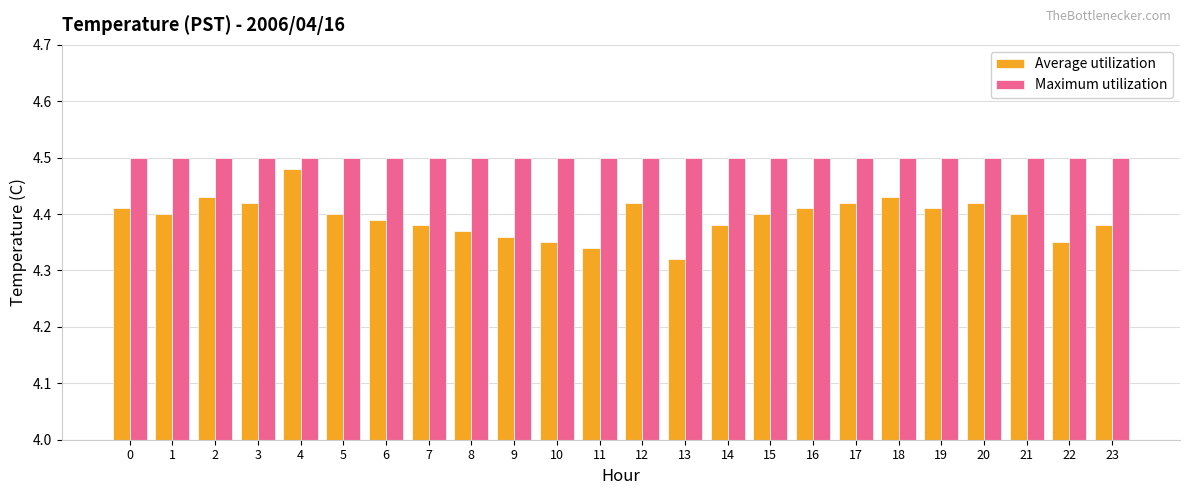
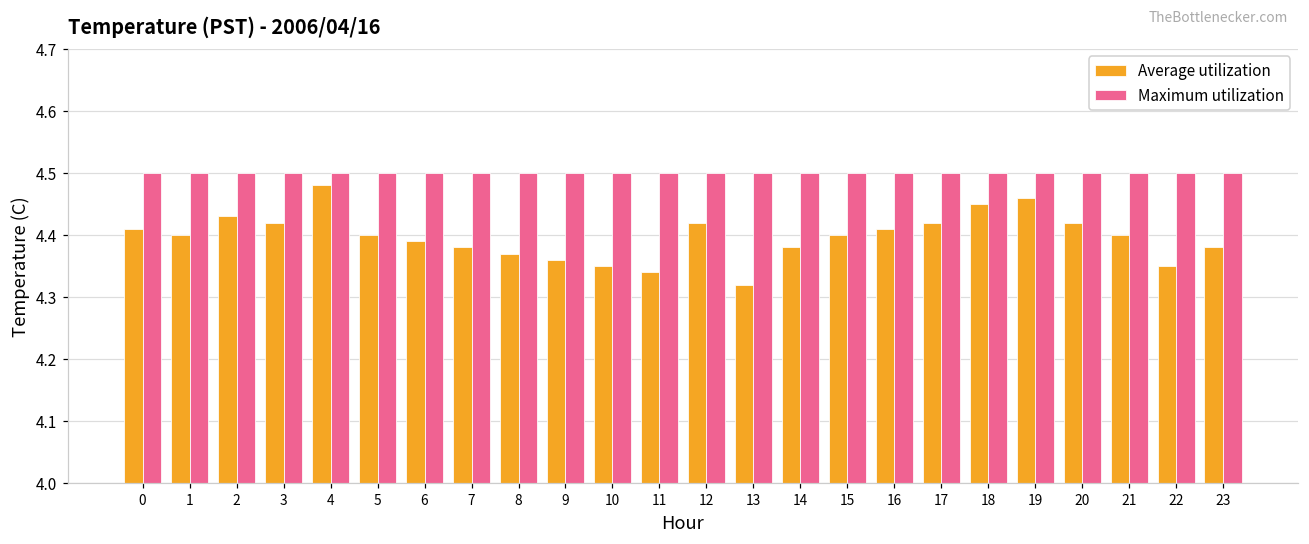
Average utilization, 18: 4.43 -> 4.45
Average utilization, 19: 4.41 -> 4.46
